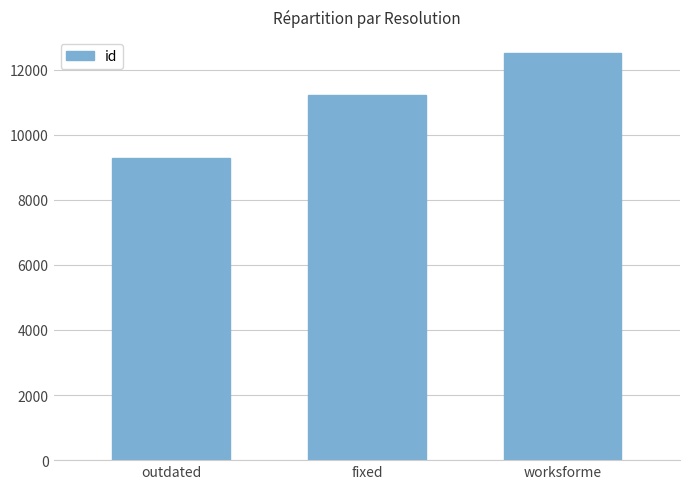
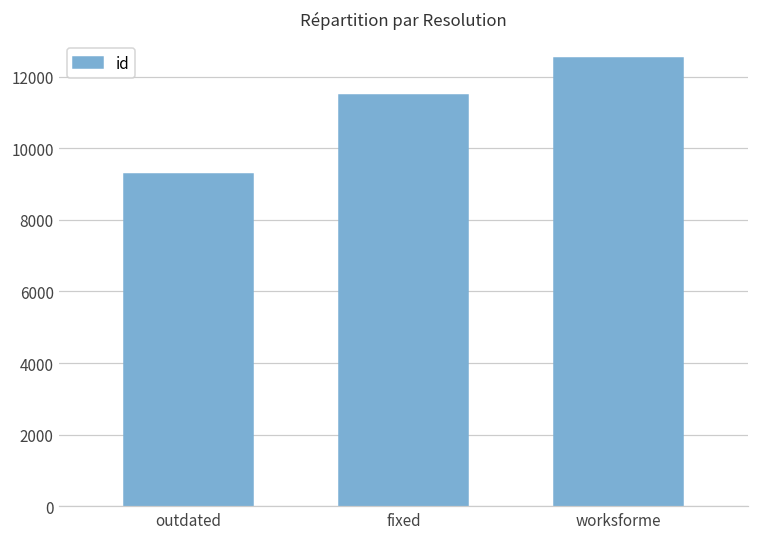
fixed: 11200 -> 11500
